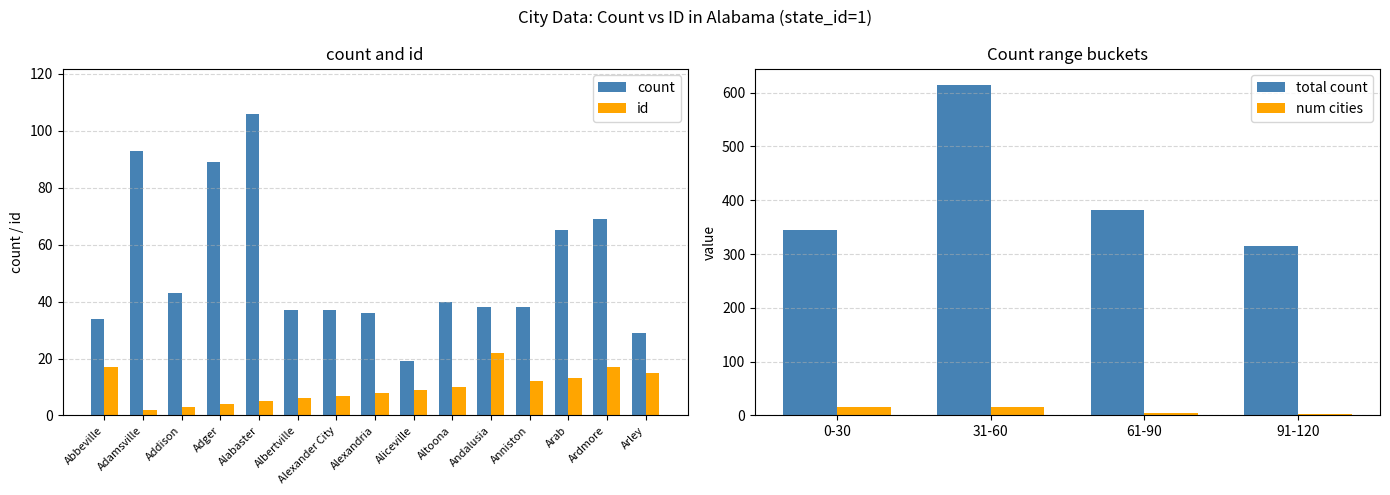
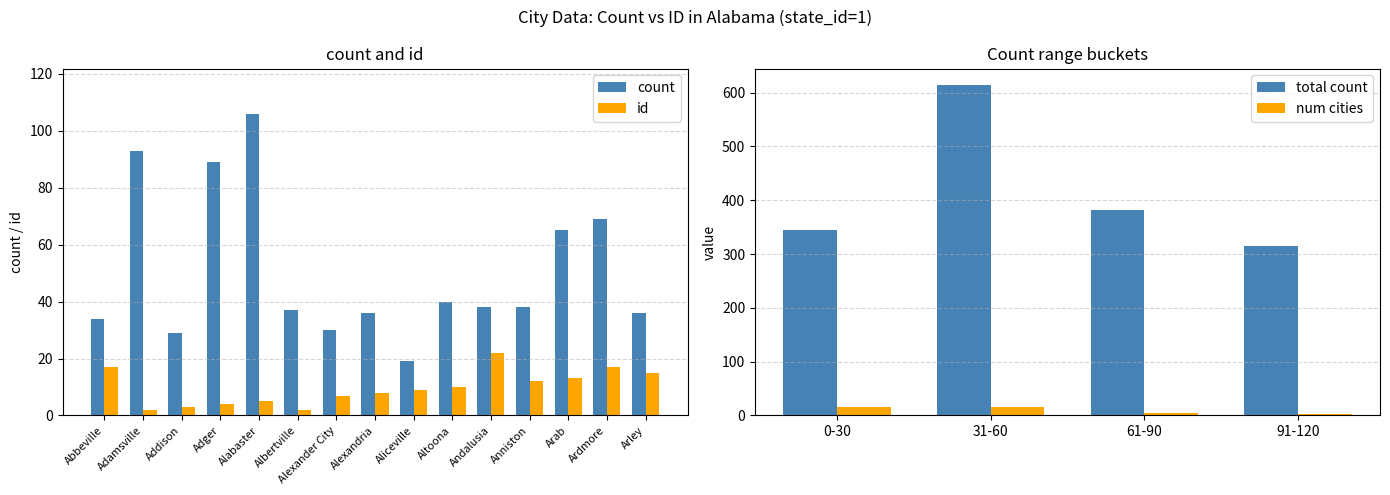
count and id, count, Addison: 43 -> 29
count and id, id, Albertville: 6 -> 2
count and id, count, Alexander City: 37 -> 30
count and id, count, Arley: 29 -> 36
